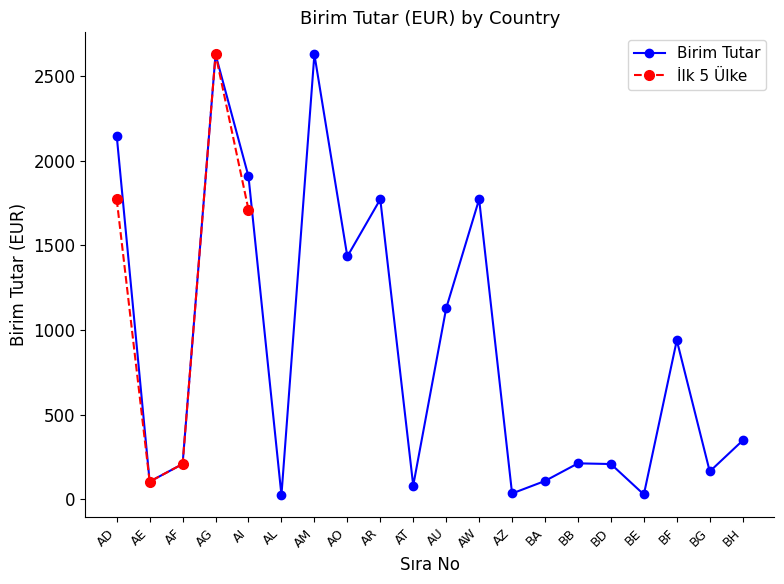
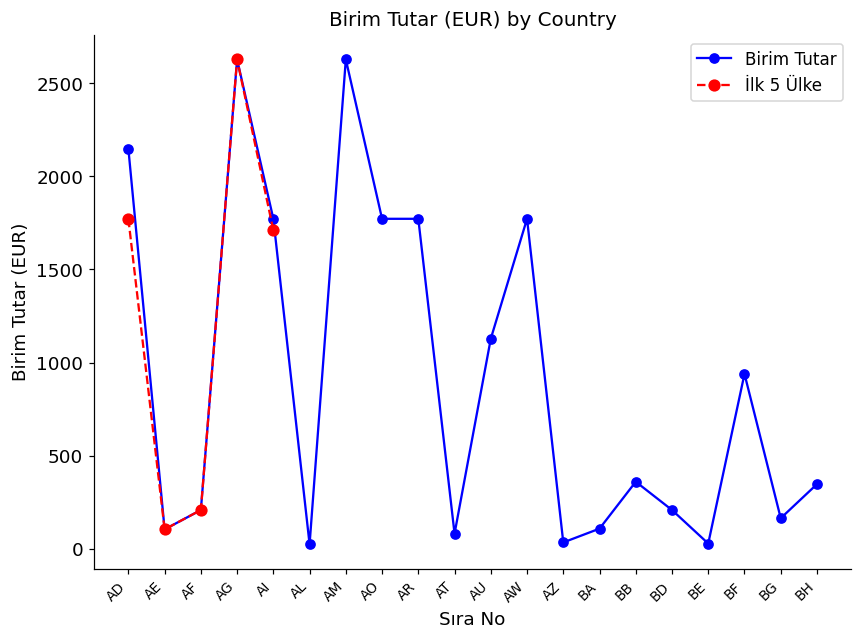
Birim Tutar, AI: 1910 -> 1770
Birim Tutar, AO: 1430 -> 1770
Birim Tutar, BB: 210 -> 360
